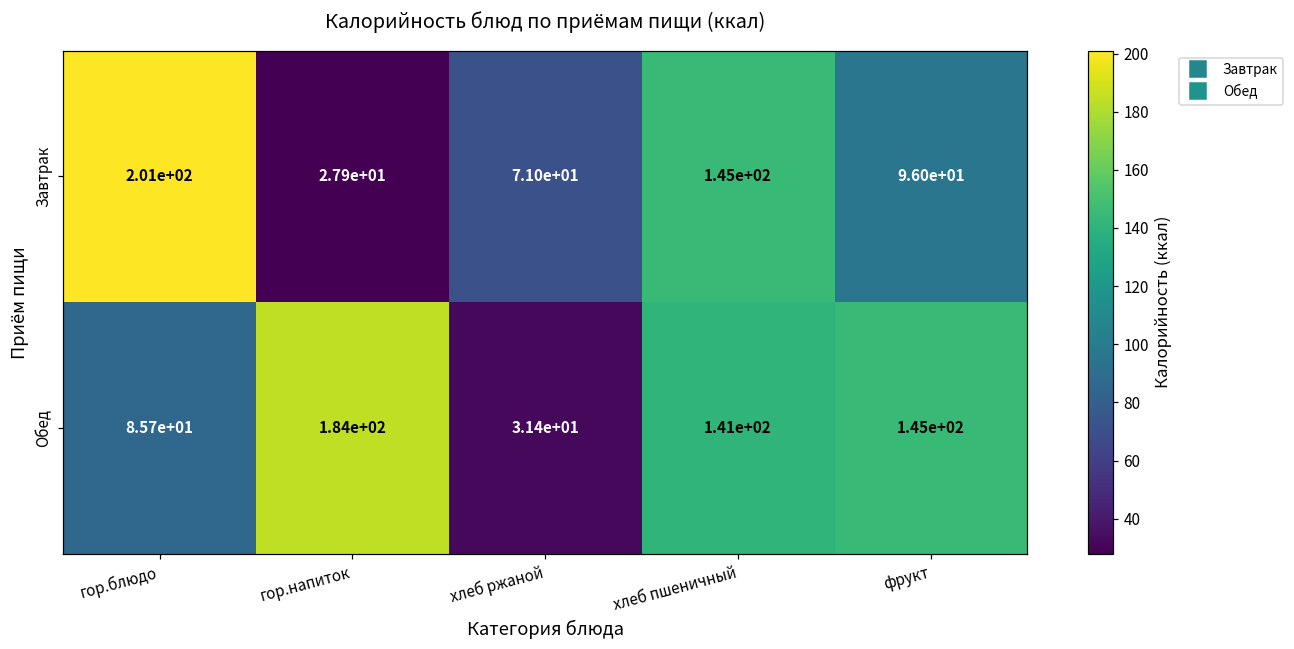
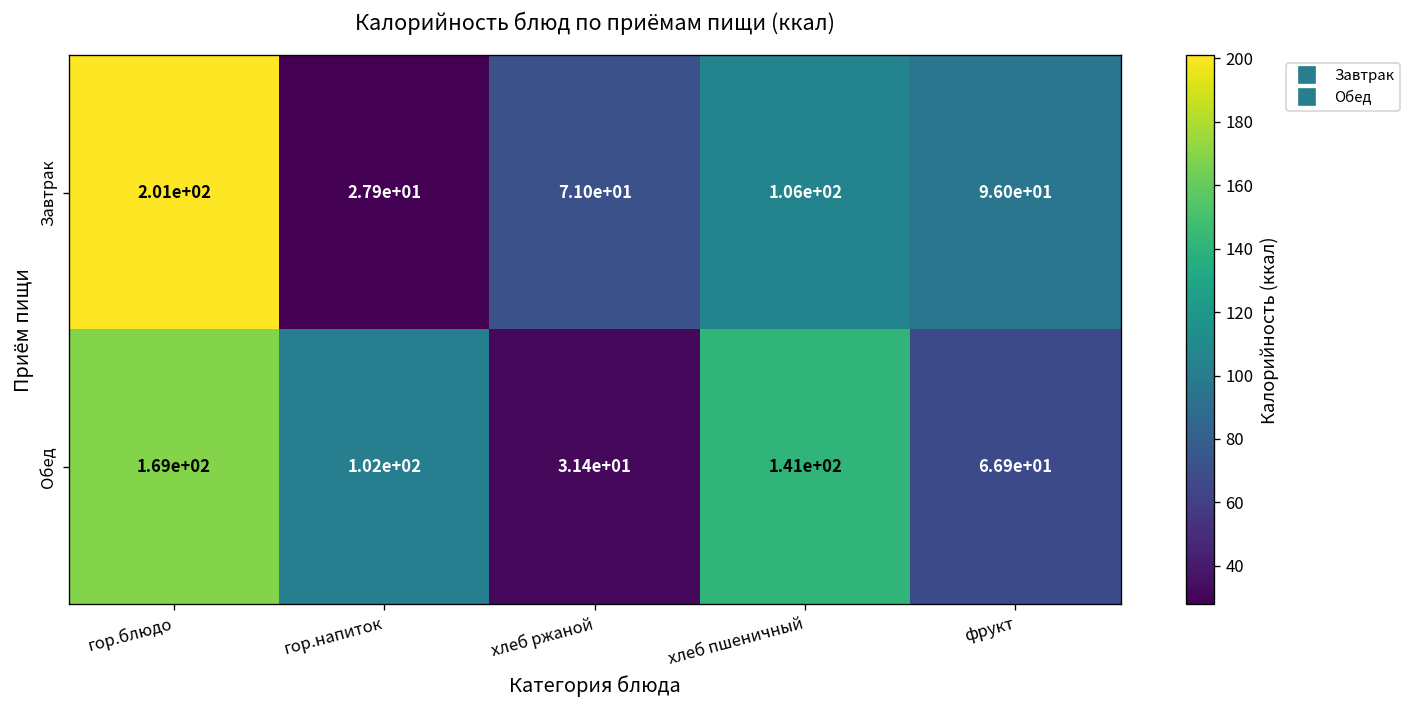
Завтрак, хлеб пшеничный: 1.45e+02 -> 1.06e+02
Обед, гор.блюдо: 8.57e+01 -> 1.69e+02
Обед, гор.напиток: 1.84e+02 -> 1.02e+02
Обед, фрукт: 1.45e+02 -> 6.69e+01
